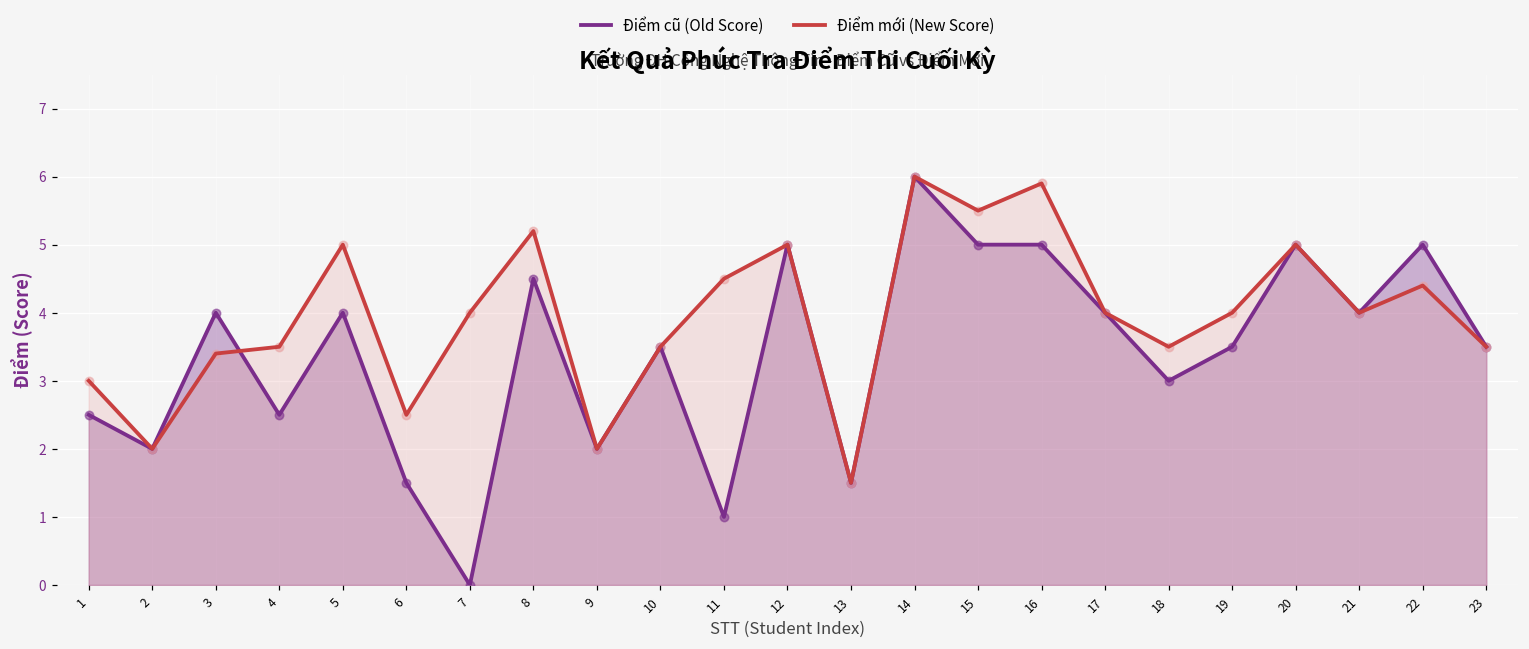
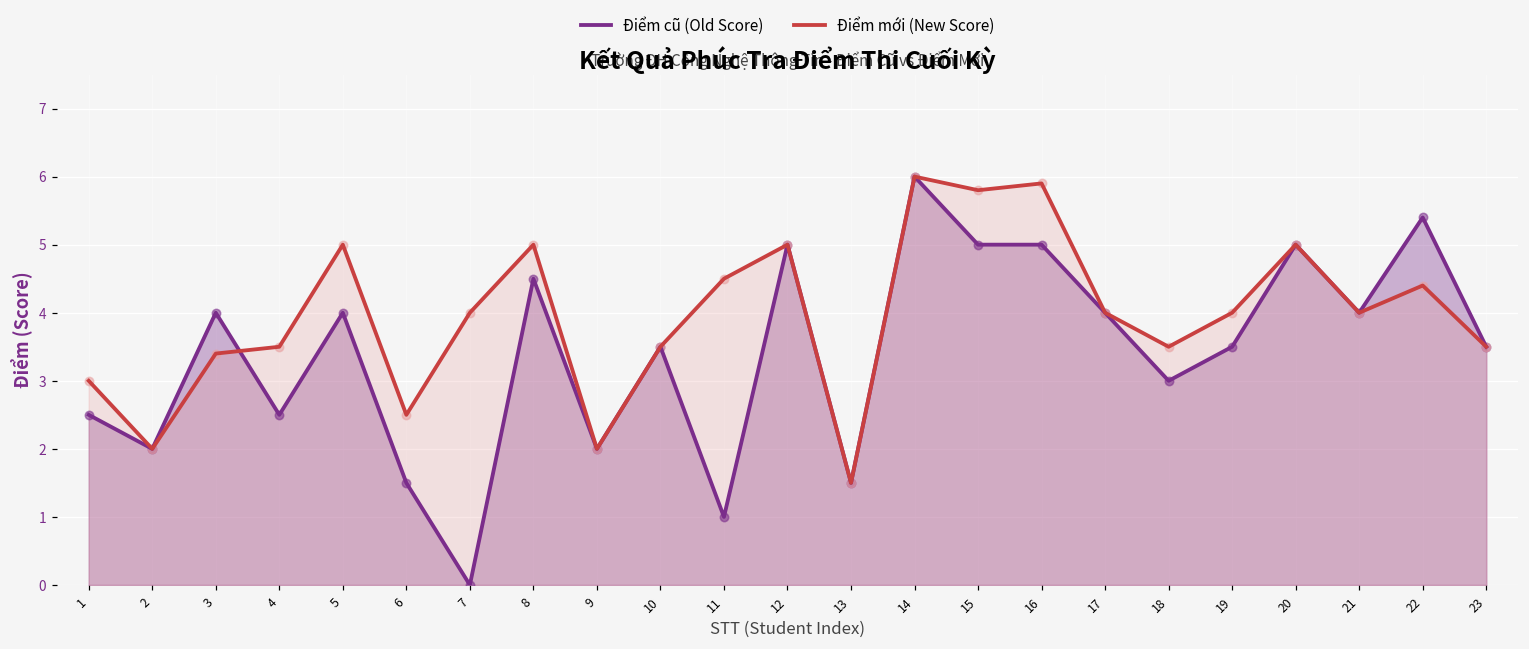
Điểm mới (New Score), 8: 5.2 -> 5.0
Điểm mới (New Score), 15: 5.5 -> 5.8
Điểm cũ (Old Score), 22: 5.0 -> 5.4
